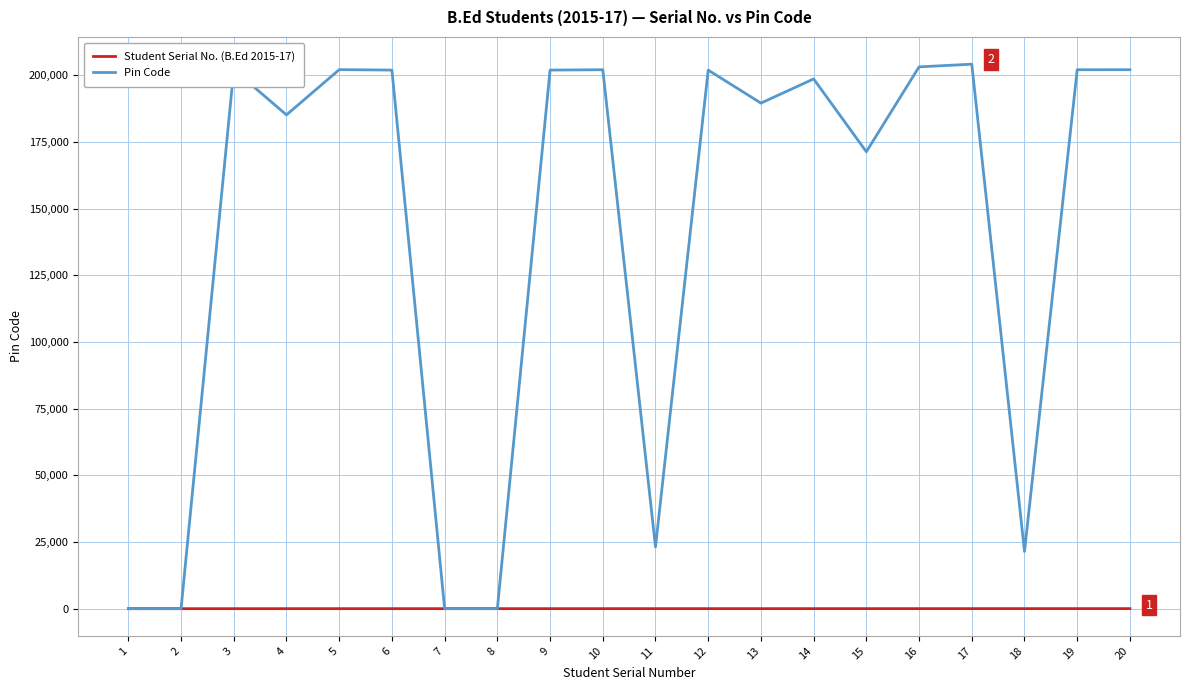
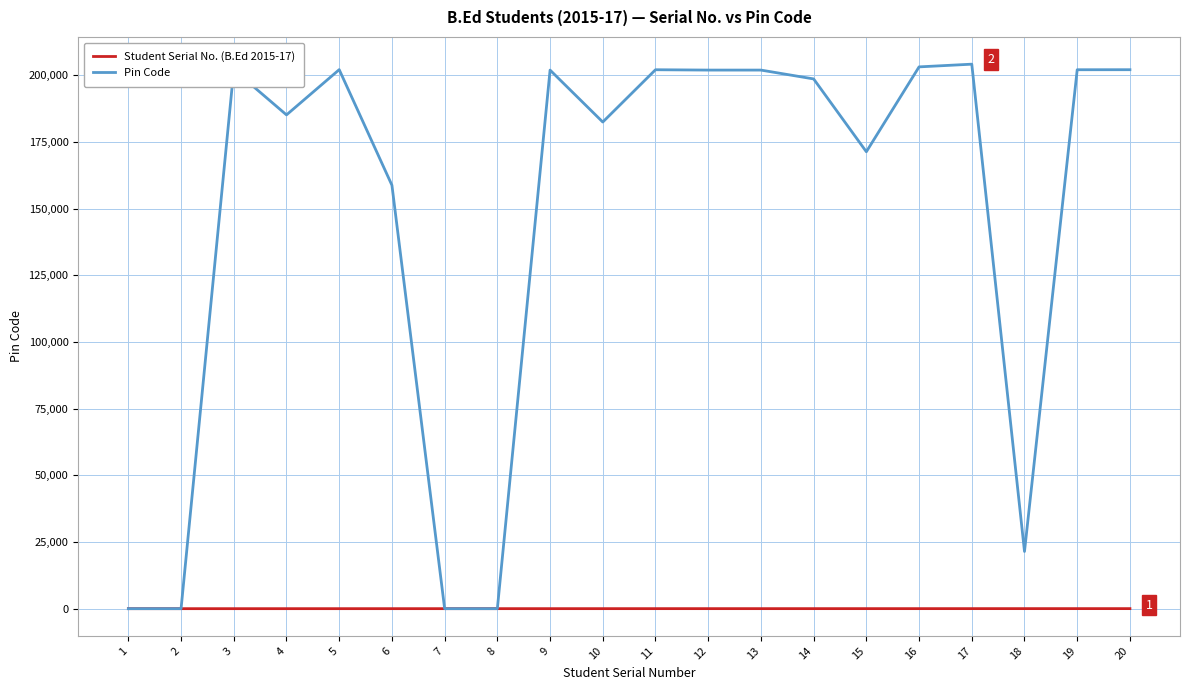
Pin Code, 6: 202,000 -> 159,000
Pin Code, 10: 202,000 -> 183,000
Pin Code, 11: 23,000 -> 202,000
Pin Code, 13: 190,000 -> 202,000
